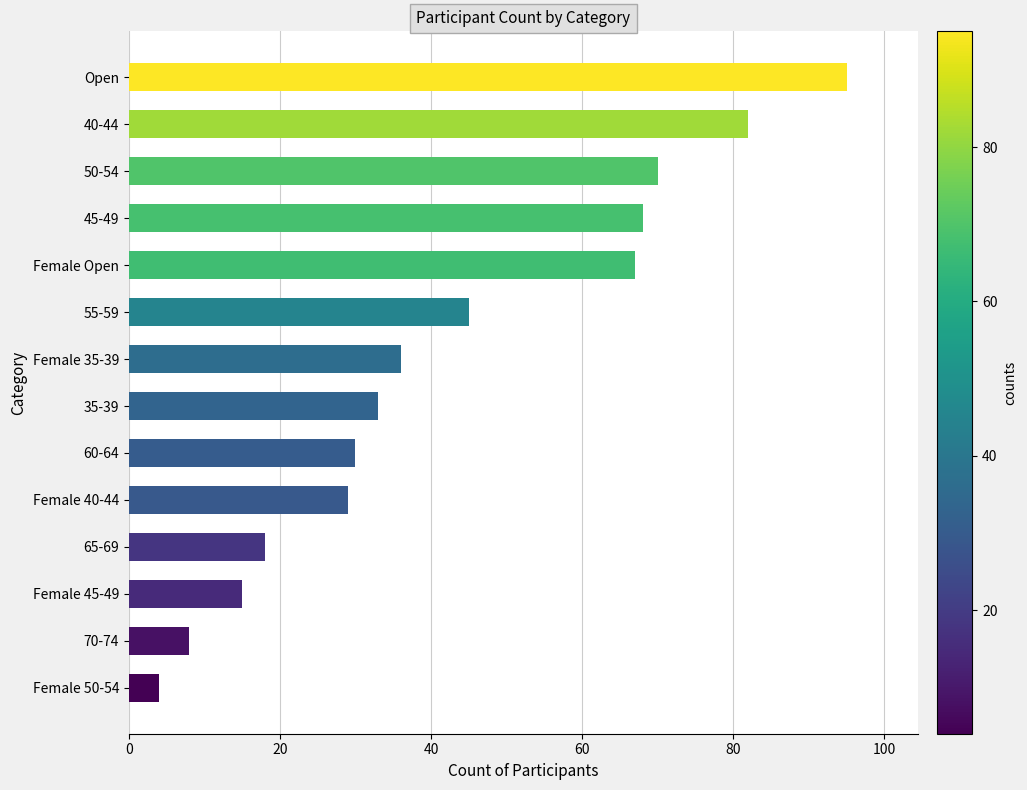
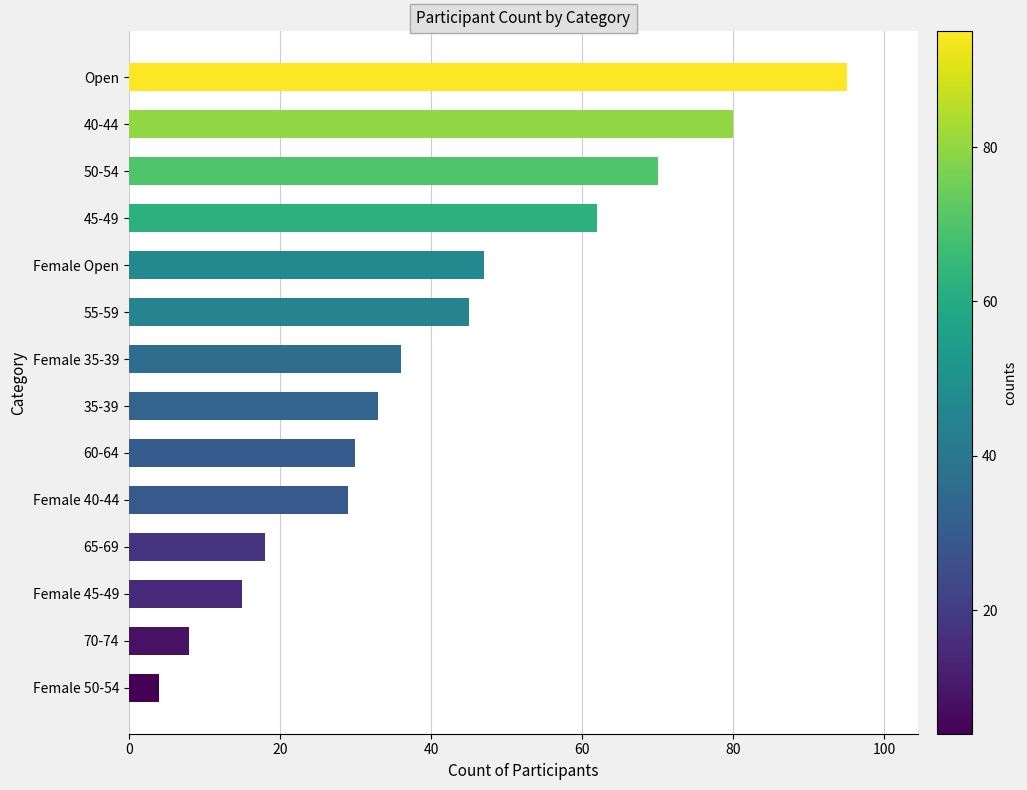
40-44: 82 -> 80
45-49: 68 -> 62
Female Open: 67 -> 47
